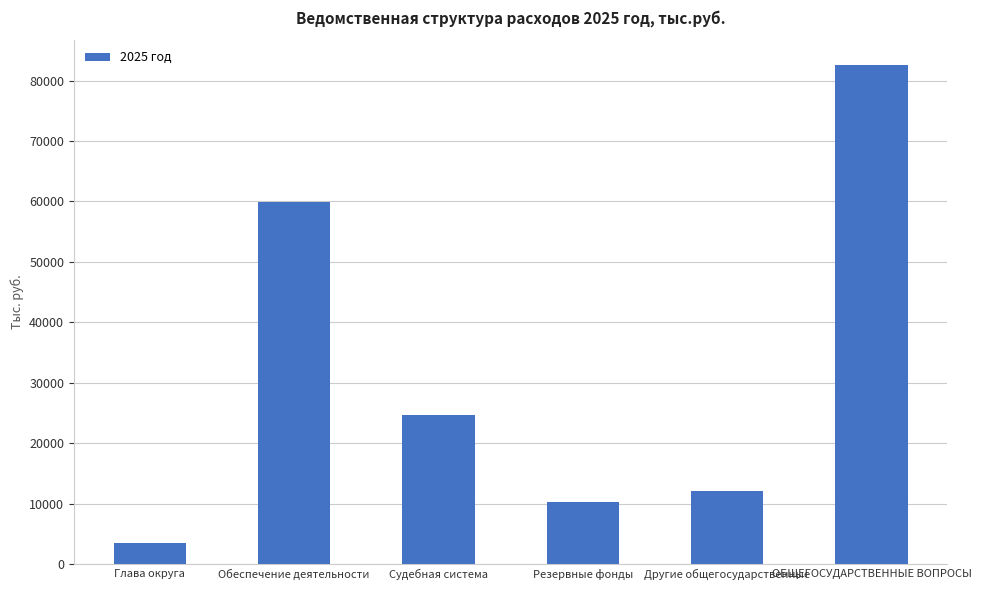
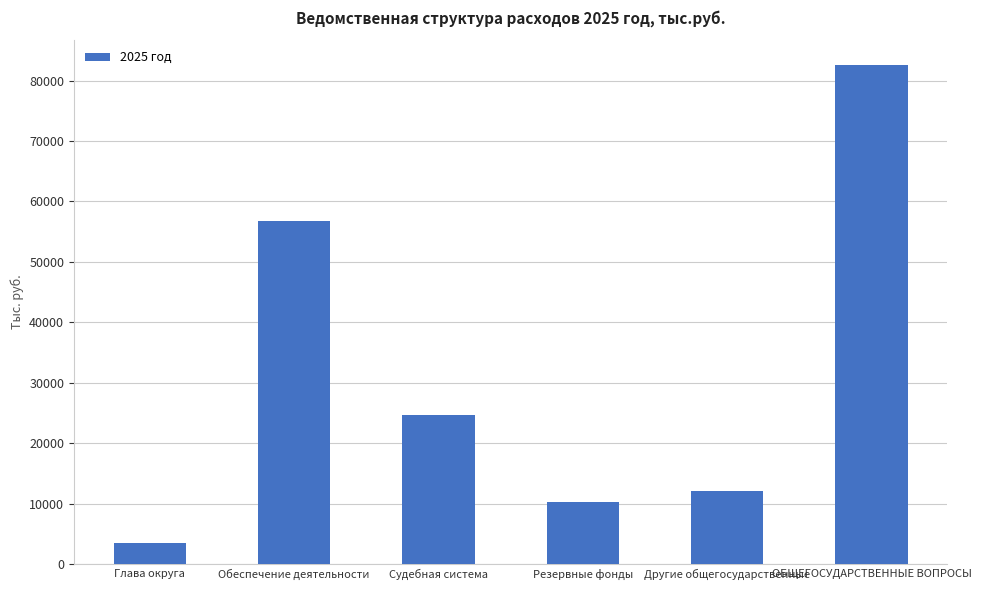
Обеспечение деятельности: 60000 -> 57000
